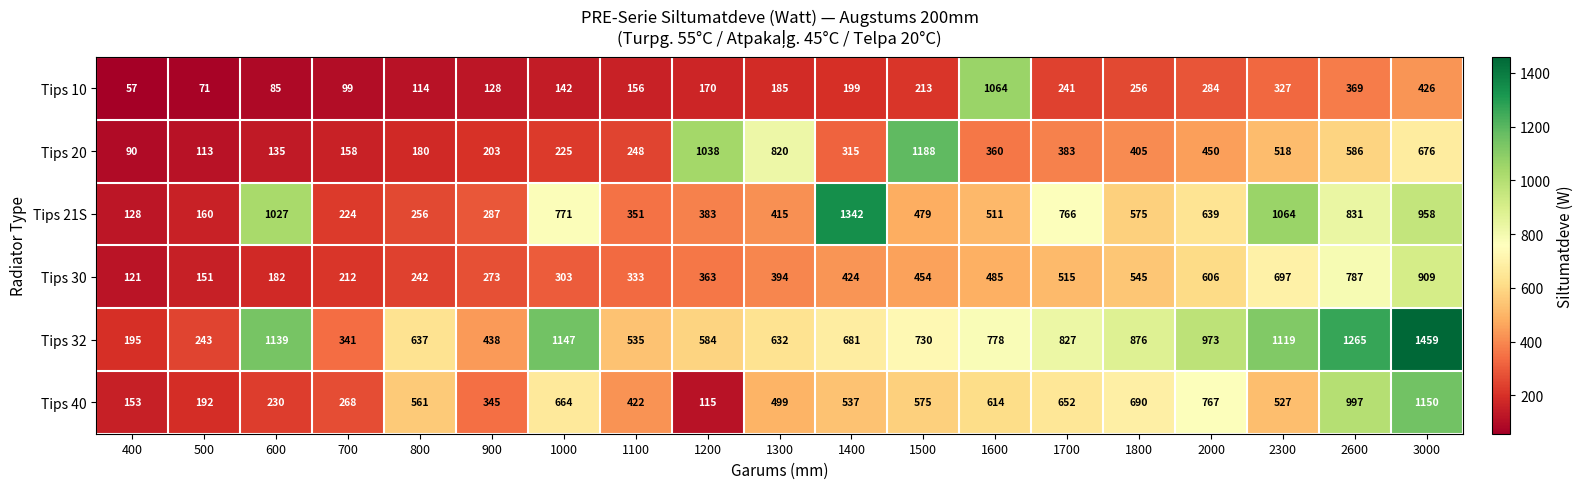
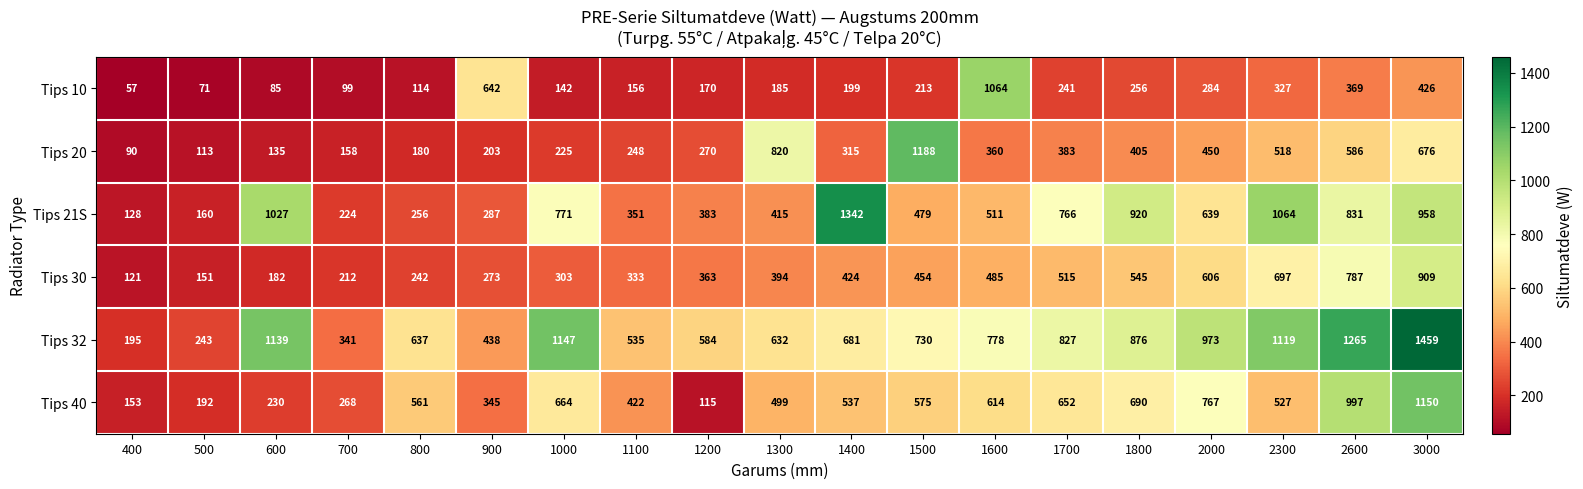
Tips 10, 900: 128 -> 642
Tips 20, 1200: 1038 -> 270
Tips 21S, 1800: 575 -> 920
